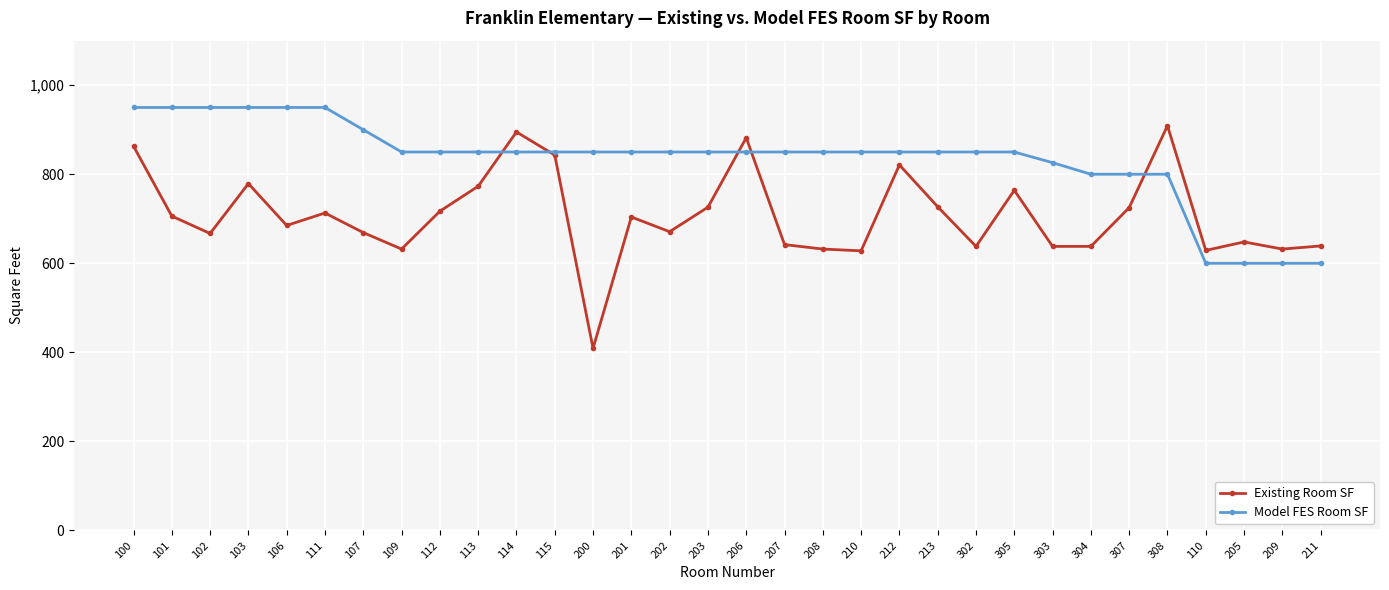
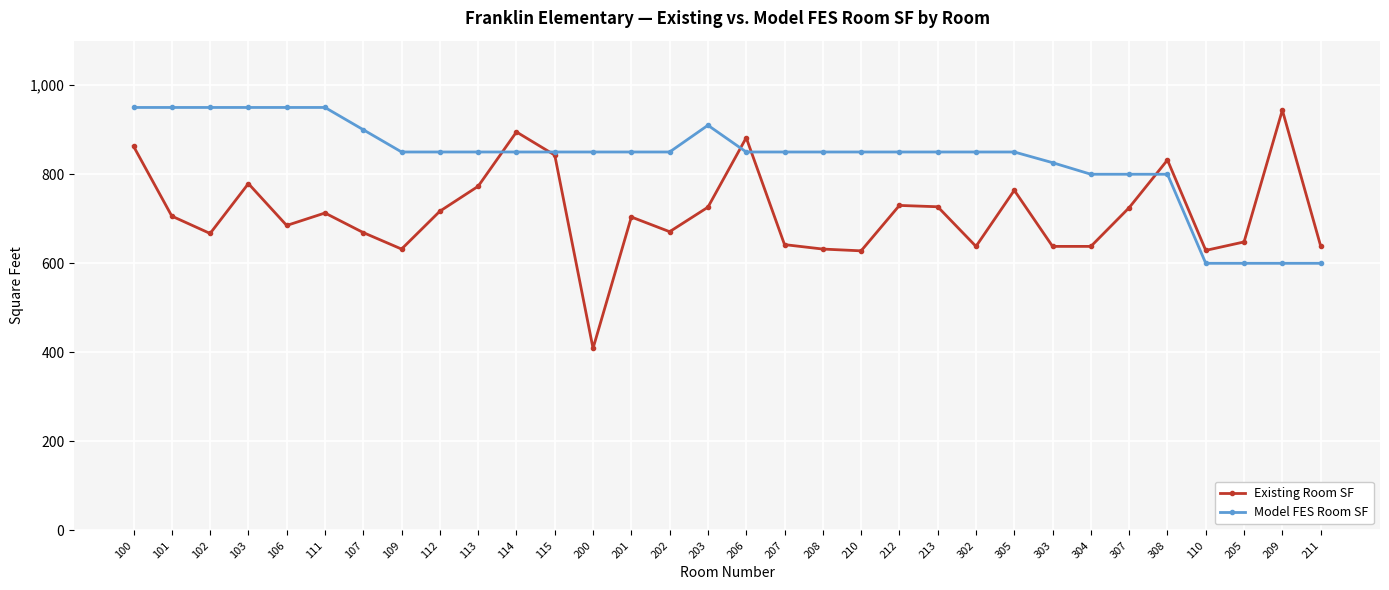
Model FES Room SF, 203: 850 -> 910
Existing Room SF, 212: 820 -> 730
Existing Room SF, 308: 910 -> 830
Existing Room SF, 209: 630 -> 940
